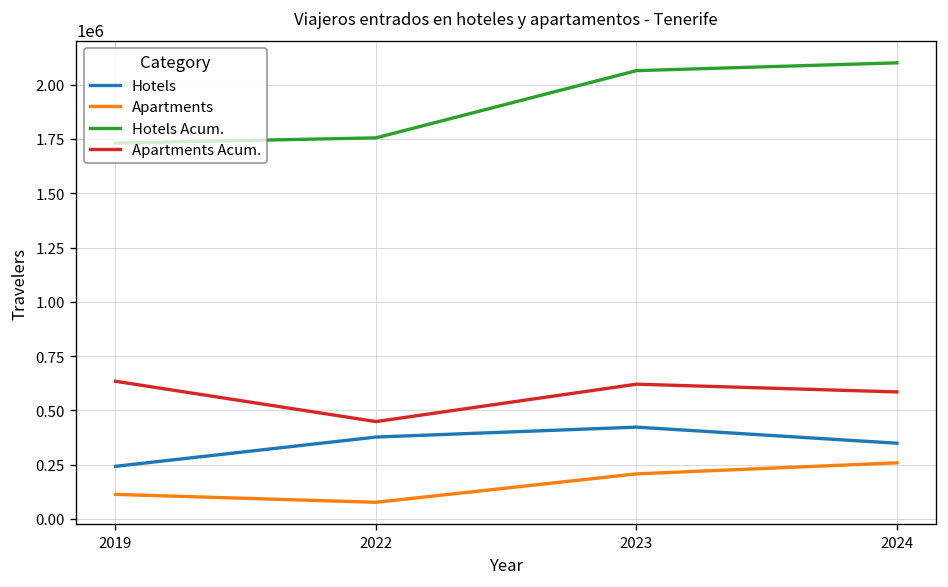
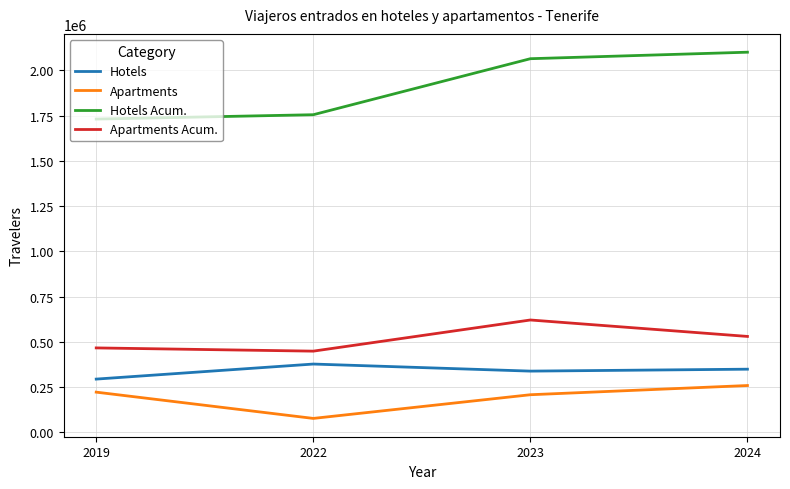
Hotels, 2019: 240000 -> 290000
Apartments, 2019: 110000 -> 220000
Apartments Acum., 2019: 630000 -> 470000
Hotels, 2023: 420000 -> 340000
Apartments Acum., 2024: 580000 -> 530000
